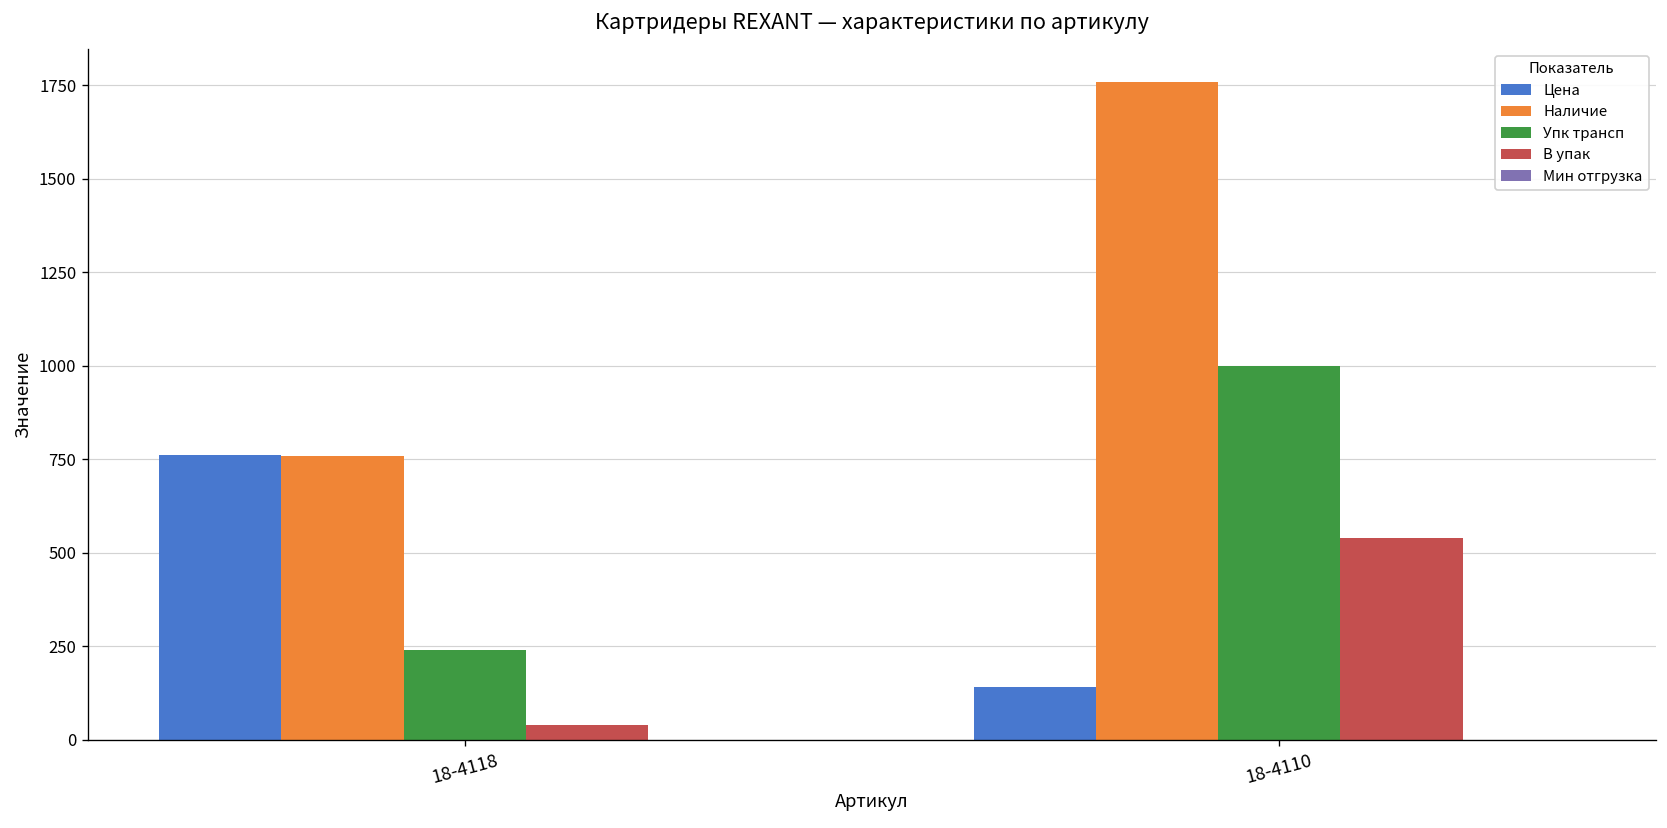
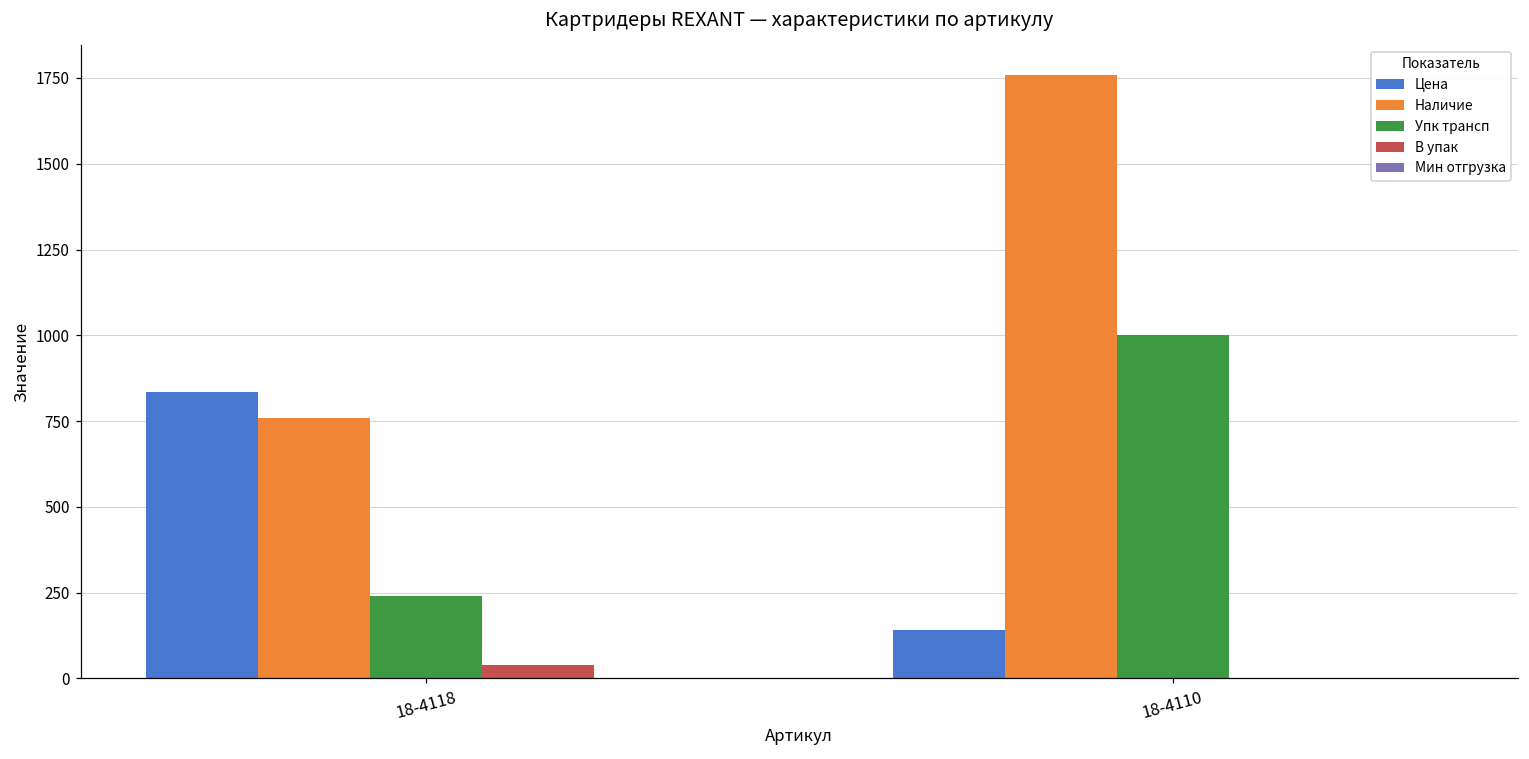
Цена, 18-4118: 760 -> 830
В упак, 18-4110: 540 -> 0
